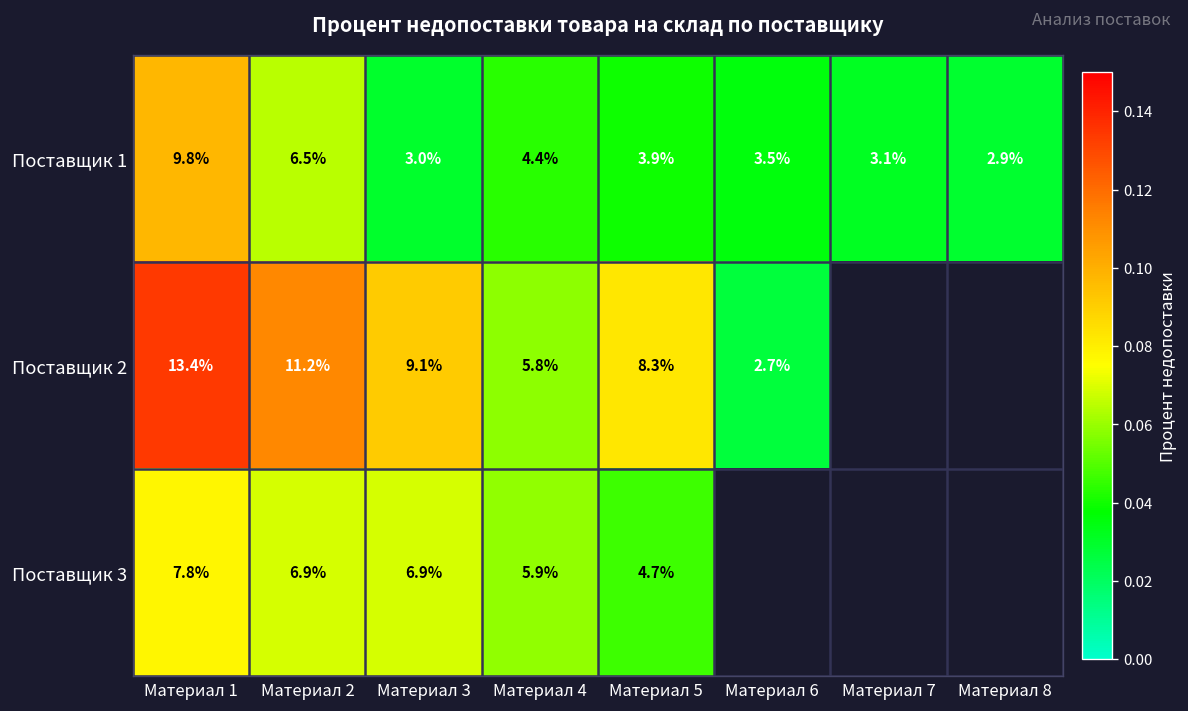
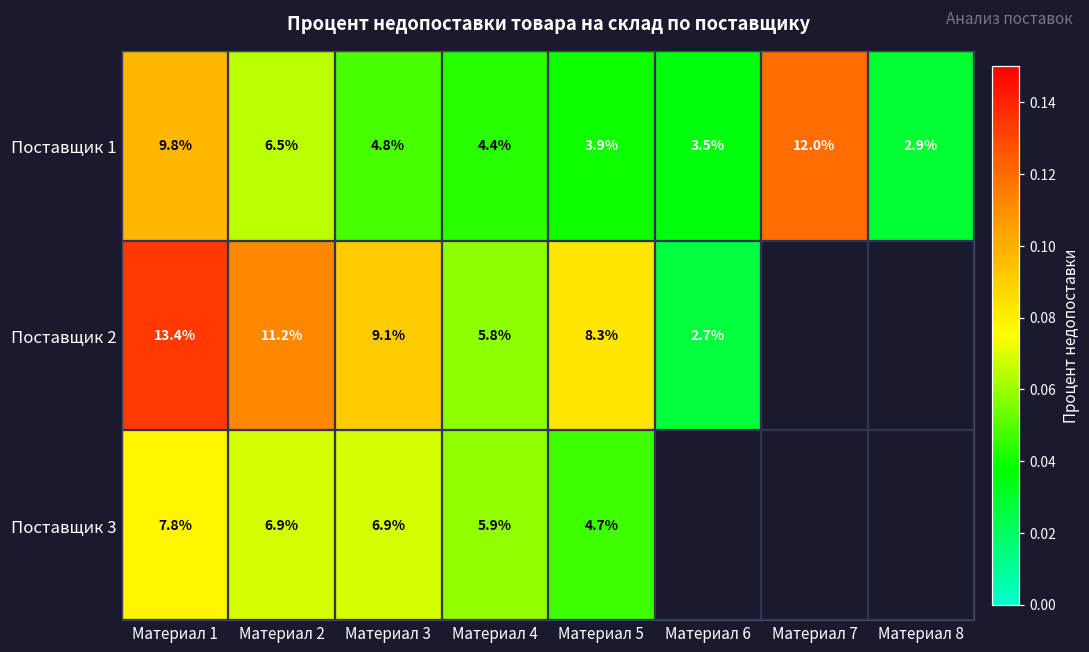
Поставщик 1, Материал 3: 3.0% -> 4.8%
Поставщик 1, Материал 7: 3.1% -> 12.0%
